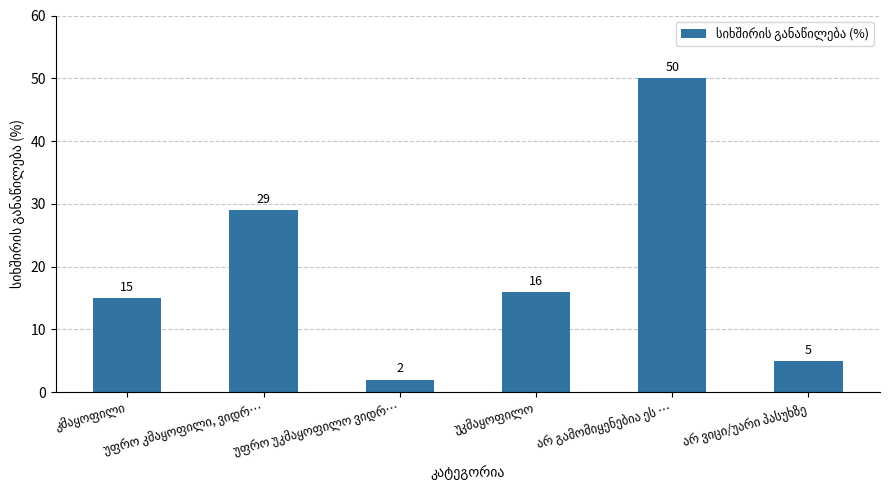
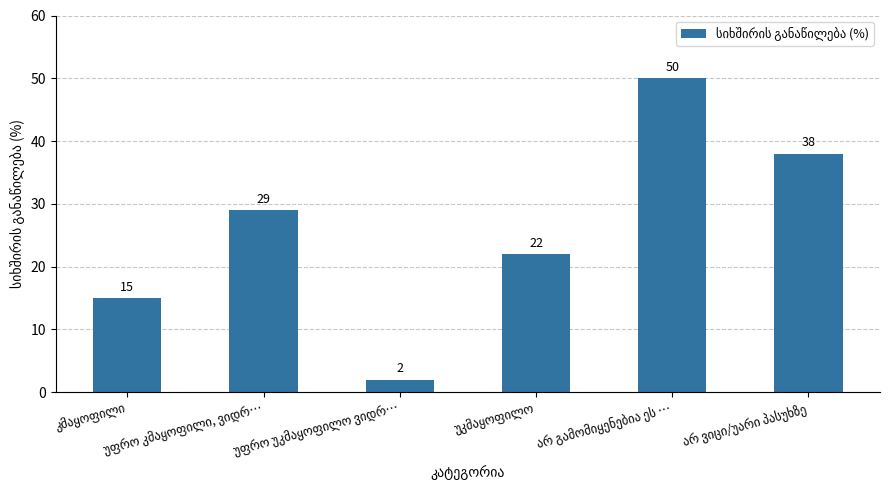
უკმაყოფილო: 16 -> 22
არ ვიცი/უარი პასუხზე: 5 -> 38
